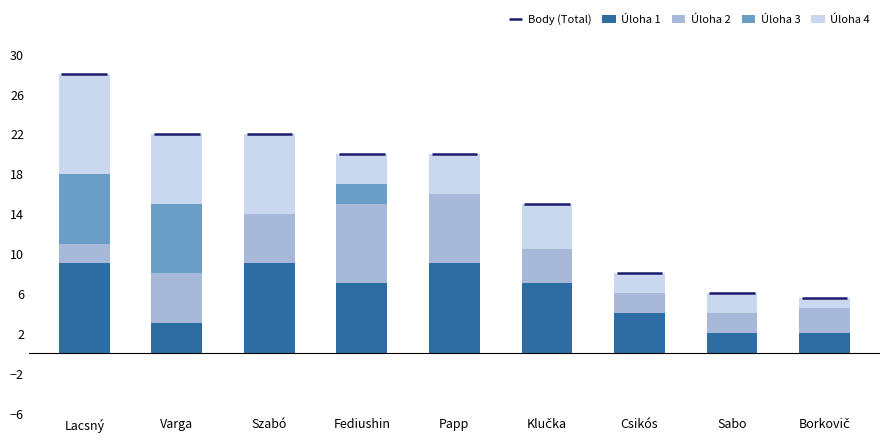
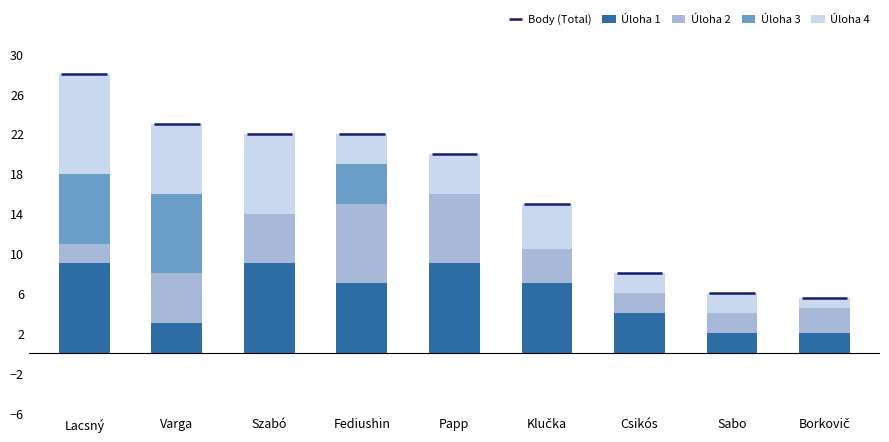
Úloha 3, Varga: 7 -> 8
Úloha 3, Fediushin: 2 -> 4
